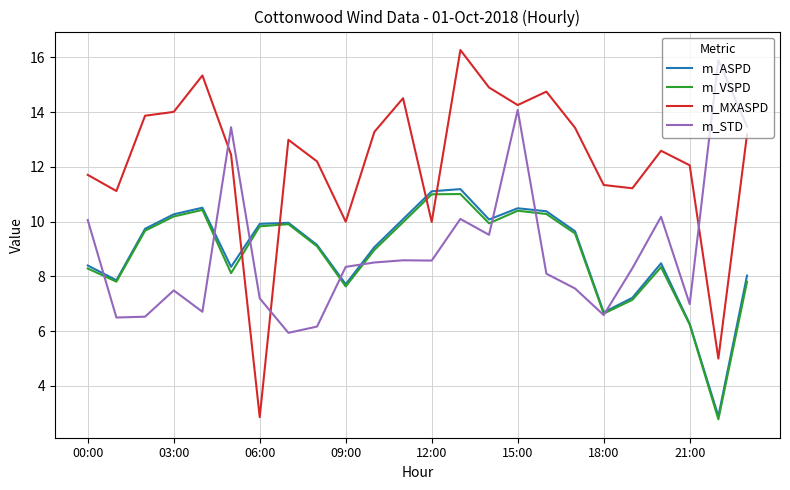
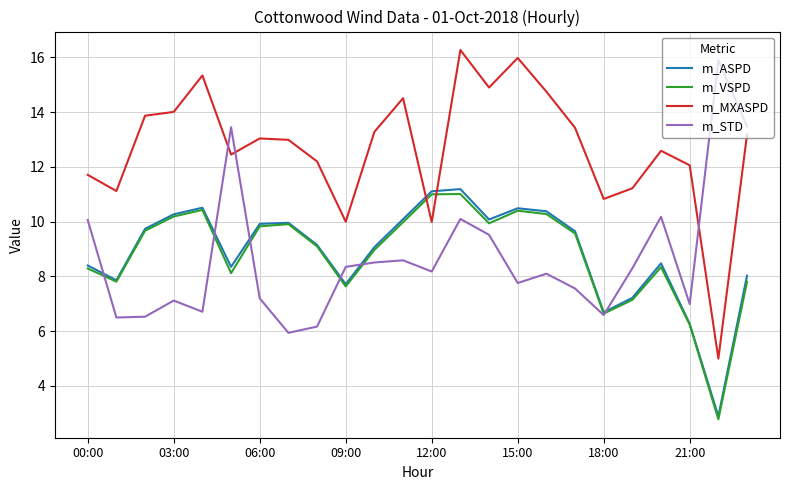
m_STD, 03:00: 7.5 -> 7.1
m_MXASPD, 06:00: 2.9 -> 13.0
m_STD, 12:00: 8.6 -> 8.2
m_MXASPD, 15:00: 14.3 -> 16.0
m_STD, 15:00: 14.1 -> 7.8
m_MXASPD, 18:00: 11.3 -> 10.8
